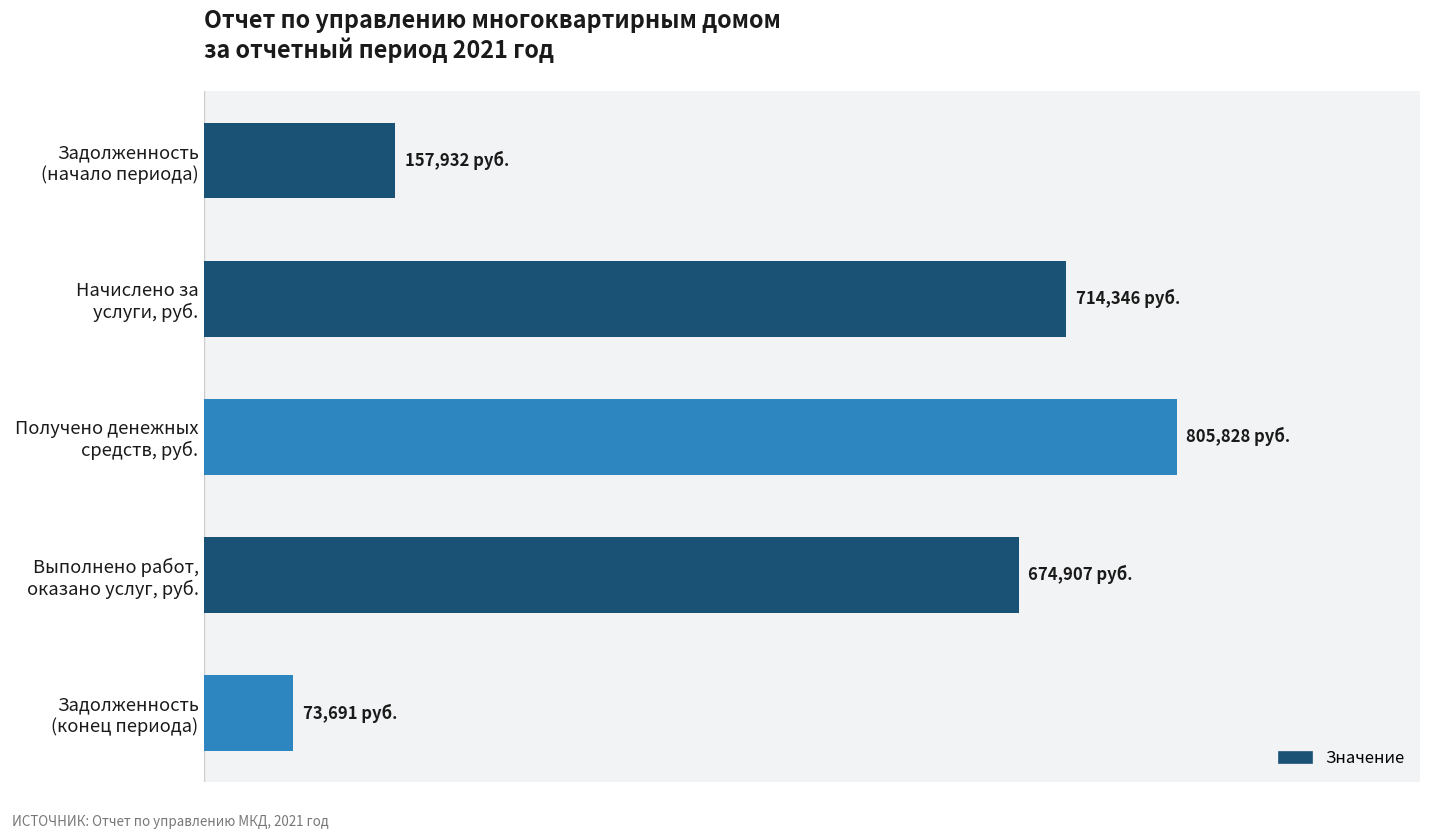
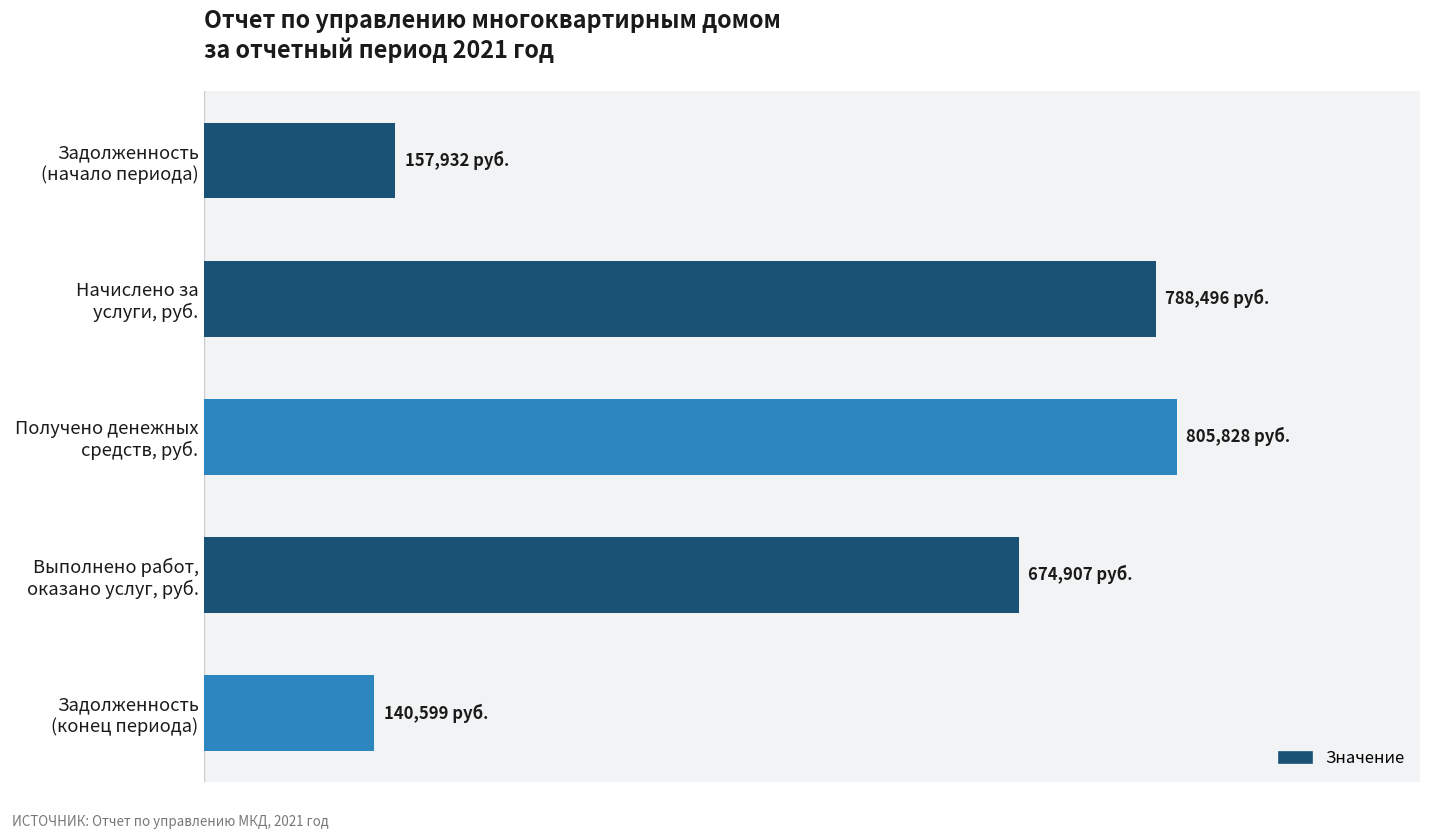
Начислено за услуги, руб.: 714,346 -> 788,496
Задолженность (конец периода): 73,691 -> 140,599
